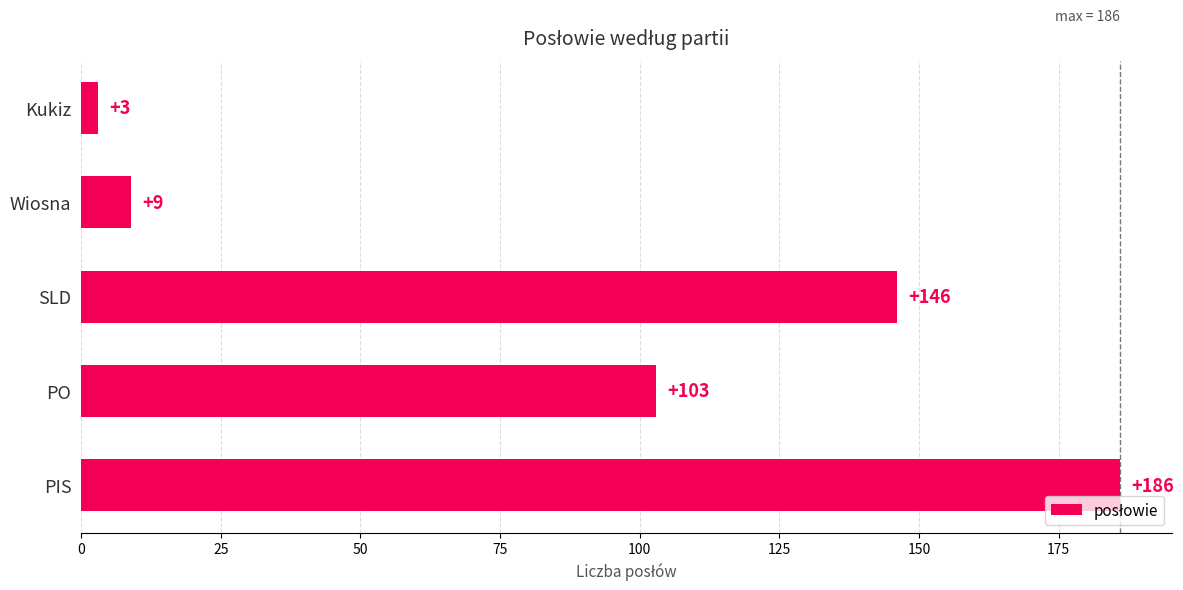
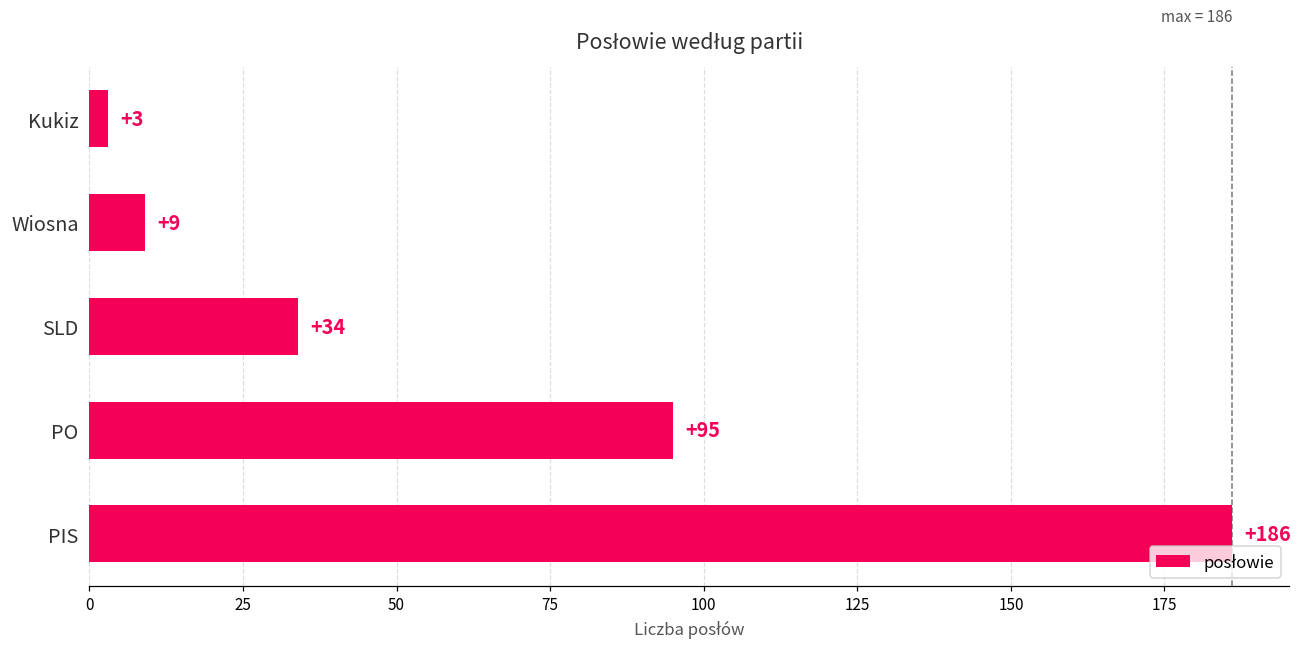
SLD: +146 -> +34
PO: +103 -> +95
